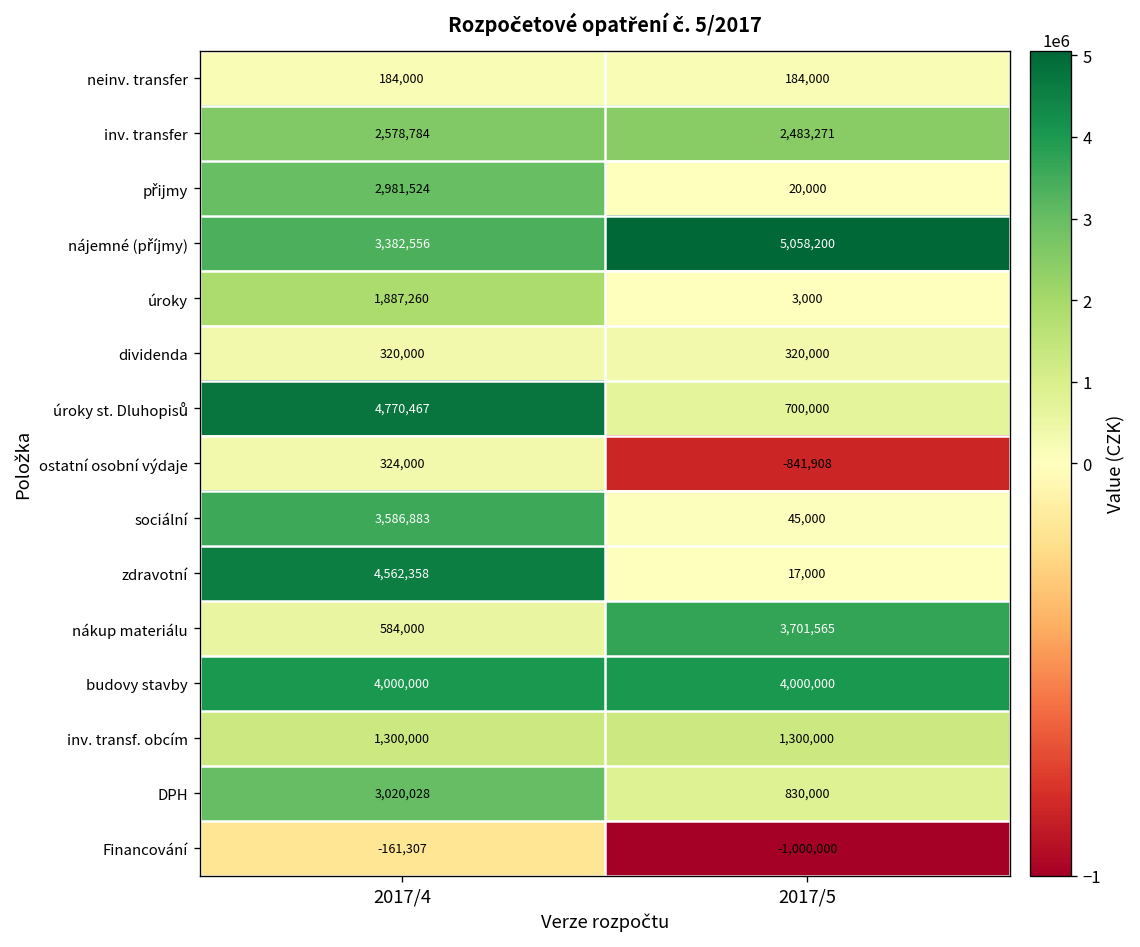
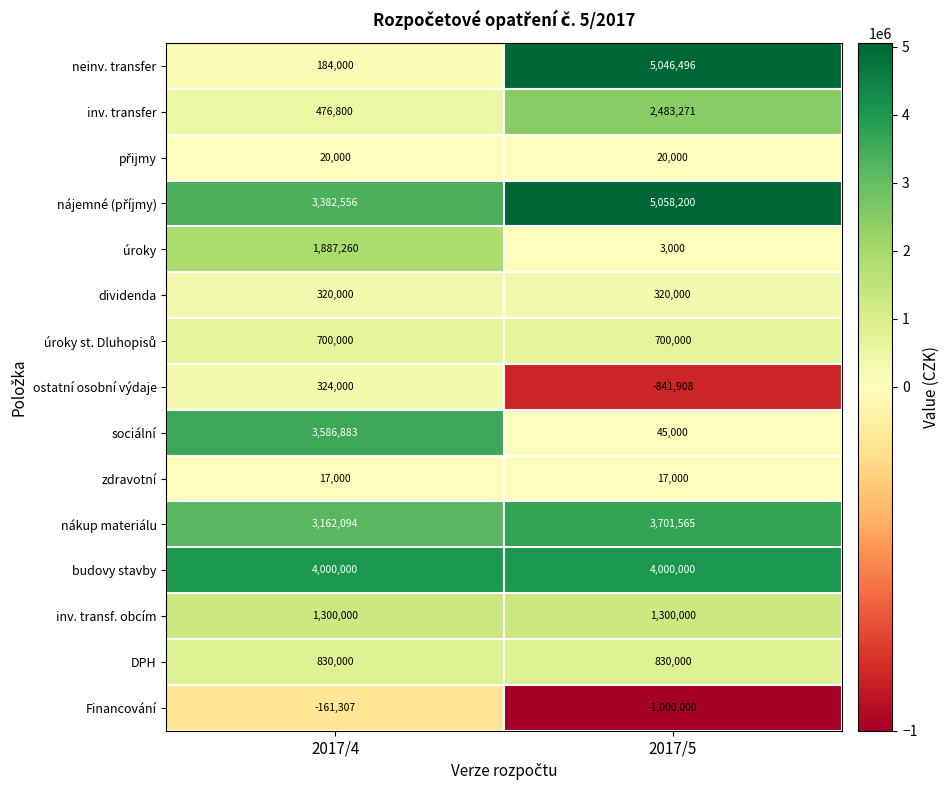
neinv. transfer, 2017/5: 184,000 -> 5,046,496
inv. transfer, 2017/4: 2,578,784 -> 476,800
přijmy, 2017/4: 2,981,524 -> 20,000
úroky st. Dluhopisů, 2017/4: 4,770,467 -> 700,000
zdravotní, 2017/4: 4,562,358 -> 17,000
nákup materiálu, 2017/4: 584,000 -> 3,162,094
DPH, 2017/4: 3,020,028 -> 830,000
